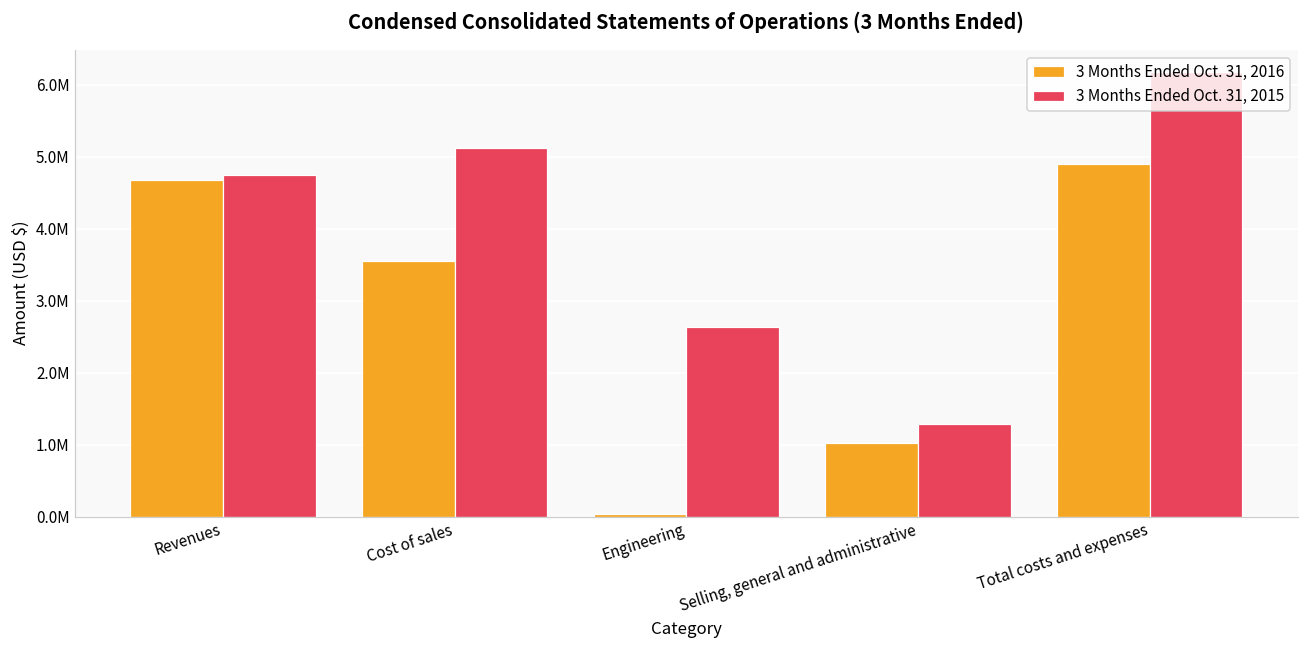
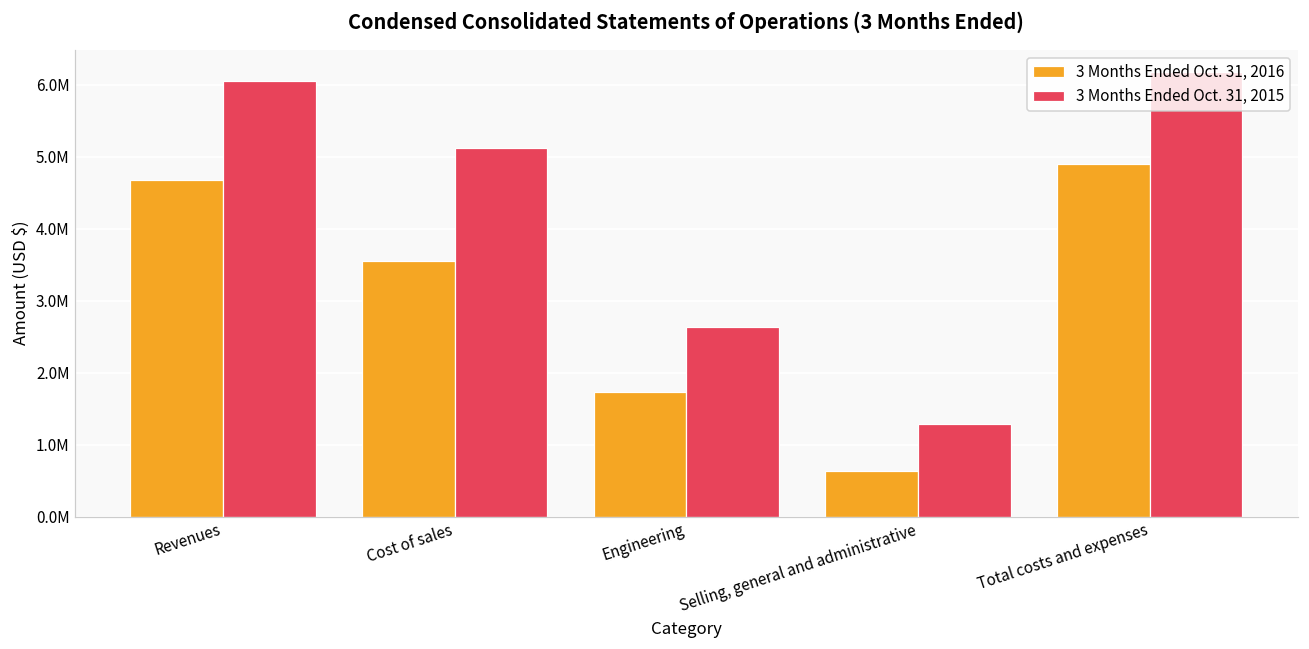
3 Months Ended Oct. 31, 2015, Revenues: 4700000 -> 6100000
3 Months Ended Oct. 31, 2016, Engineering: 0 -> 1700000
3 Months Ended Oct. 31, 2016, Selling, general and administrative: 1000000 -> 600000
